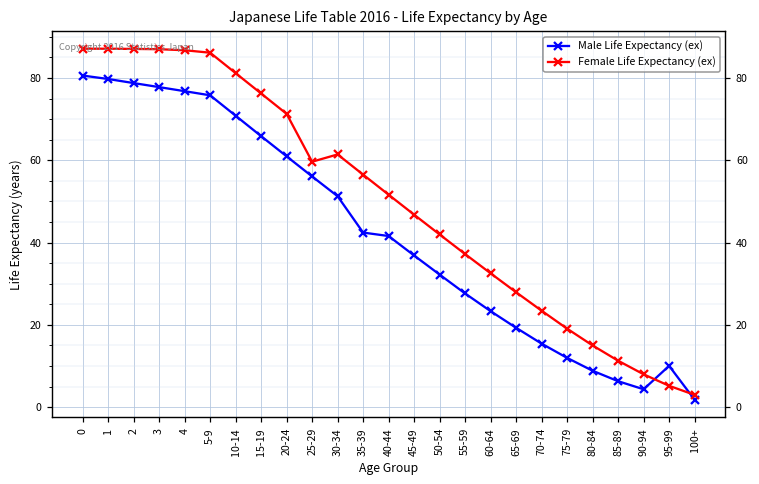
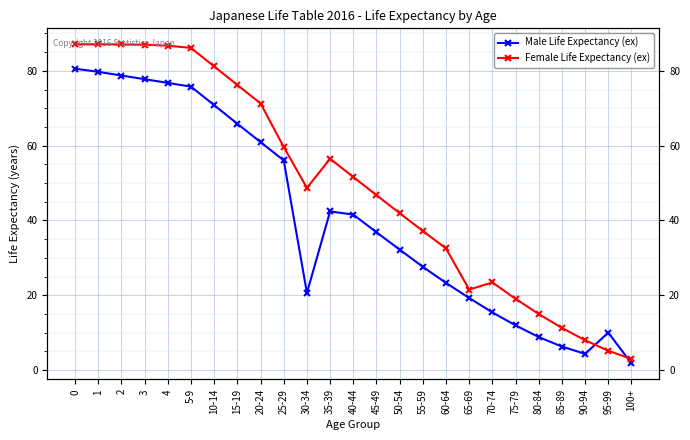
Male Life Expectancy (ex), 30-34: 51 -> 21
Female Life Expectancy (ex), 30-34: 61 -> 49
Female Life Expectancy (ex), 65-69: 28 -> 22
